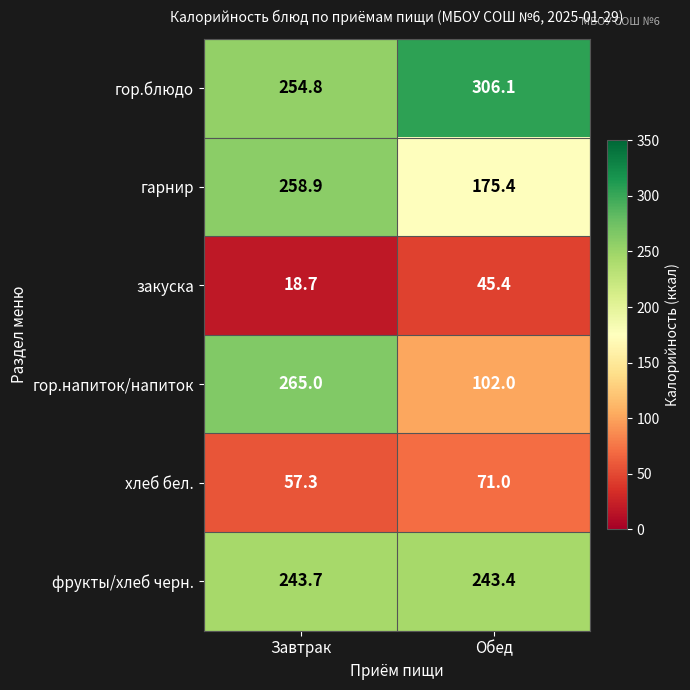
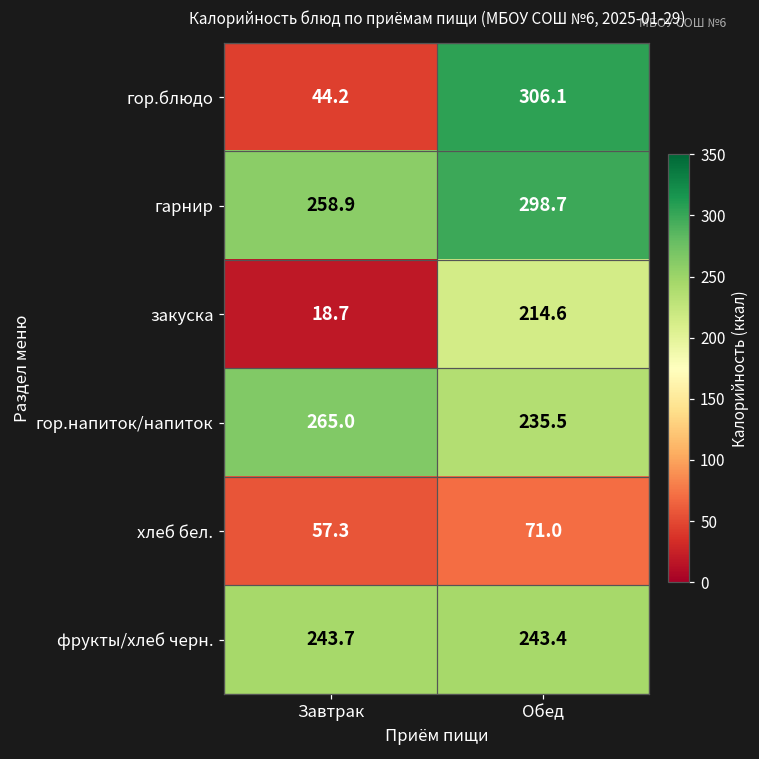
гор.блюдо, Завтрак: 254.8 -> 44.2
гарнир, Обед: 175.4 -> 298.7
закуска, Обед: 45.4 -> 214.6
гор.напиток/напиток, Обед: 102.0 -> 235.5
